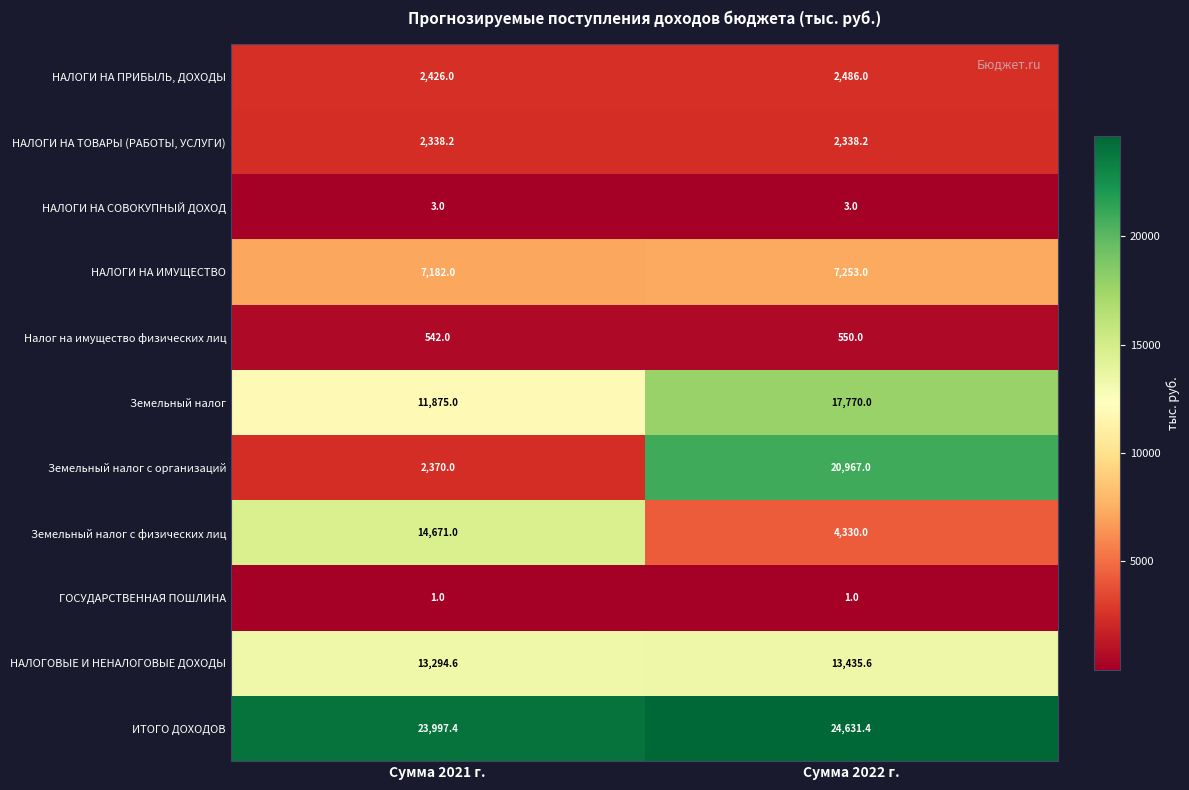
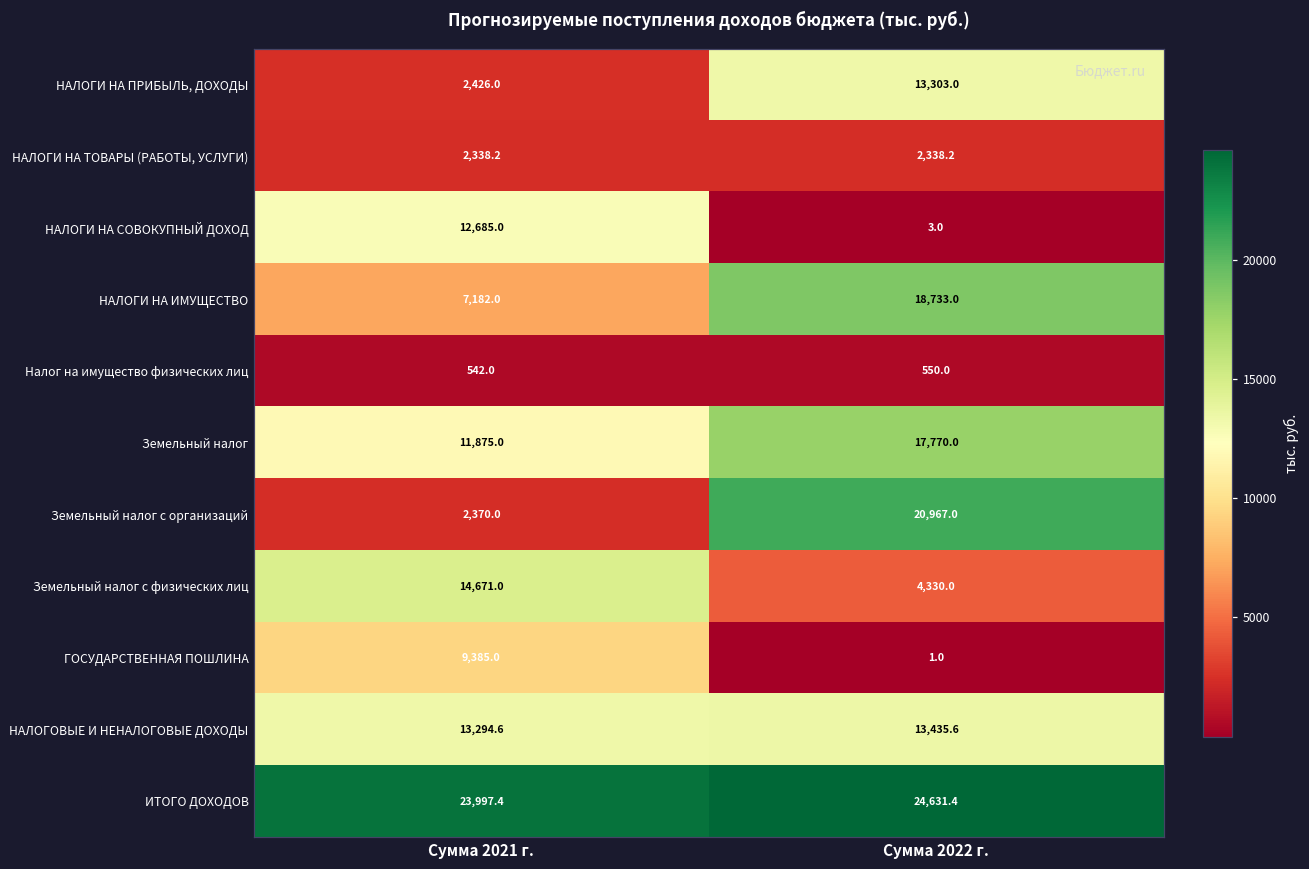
НАЛОГИ НА ПРИБЫЛЬ, ДОХОДЫ, Сумма 2022 г.: 2,486.0 -> 13,303.0
НАЛОГИ НА СОВОКУПНЫЙ ДОХОД, Сумма 2021 г.: 3.0 -> 12,685.0
НАЛОГИ НА ИМУЩЕСТВО, Сумма 2022 г.: 7,253.0 -> 18,733.0
ГОСУДАРСТВЕННАЯ ПОШЛИНА, Сумма 2021 г.: 1.0 -> 9,385.0
